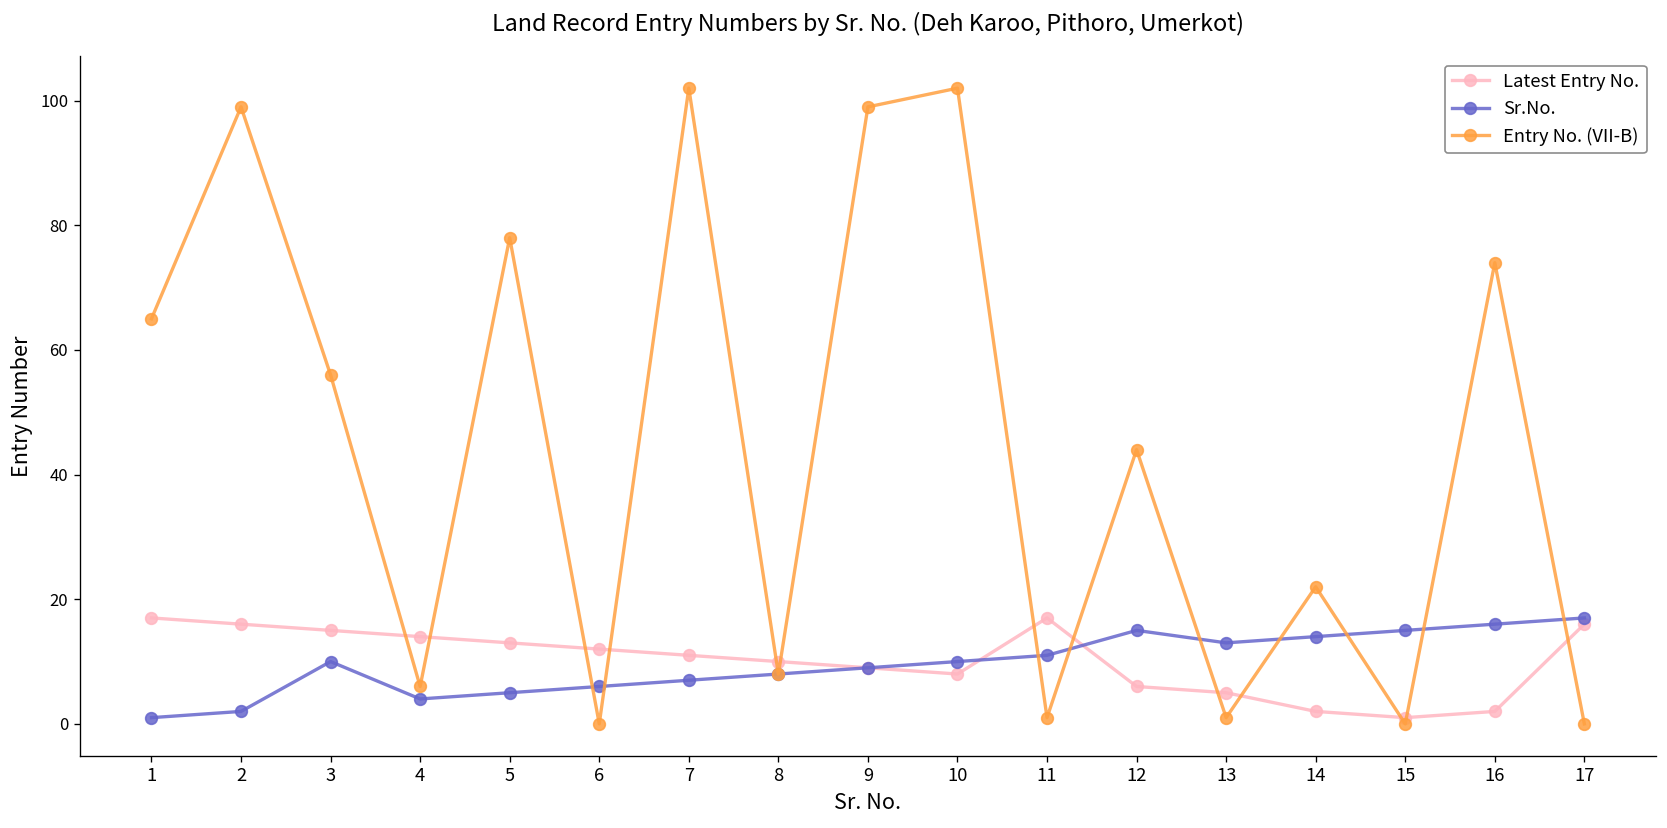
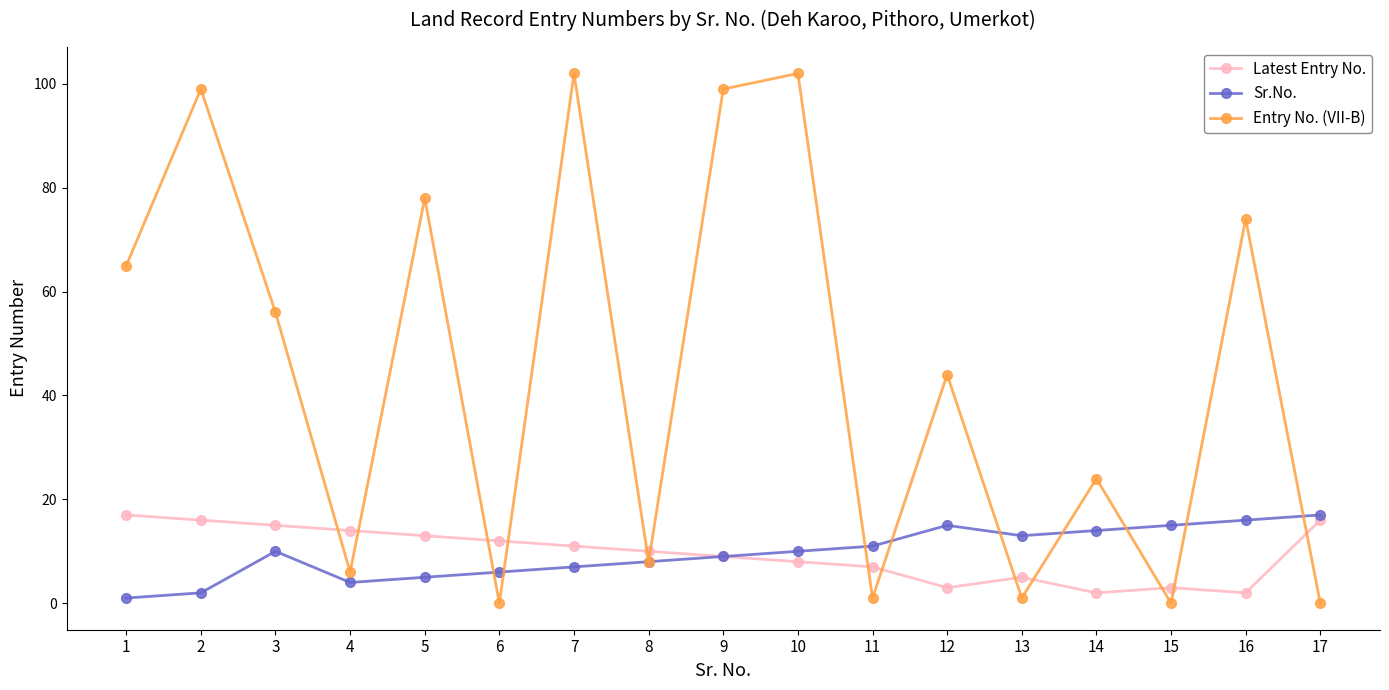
Latest Entry No., 11: 17 -> 7
Latest Entry No., 12: 6 -> 3
Entry No. (VII-B), 14: 22 -> 24
Latest Entry No., 15: 1 -> 3
